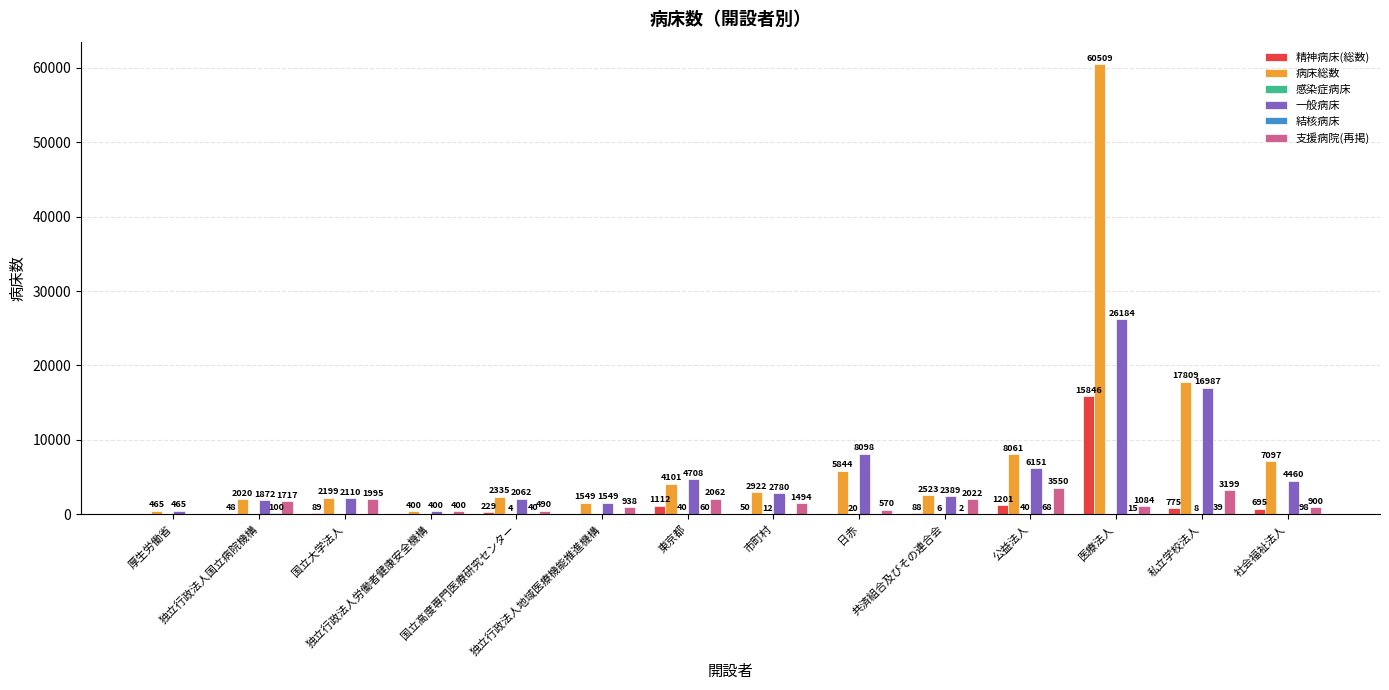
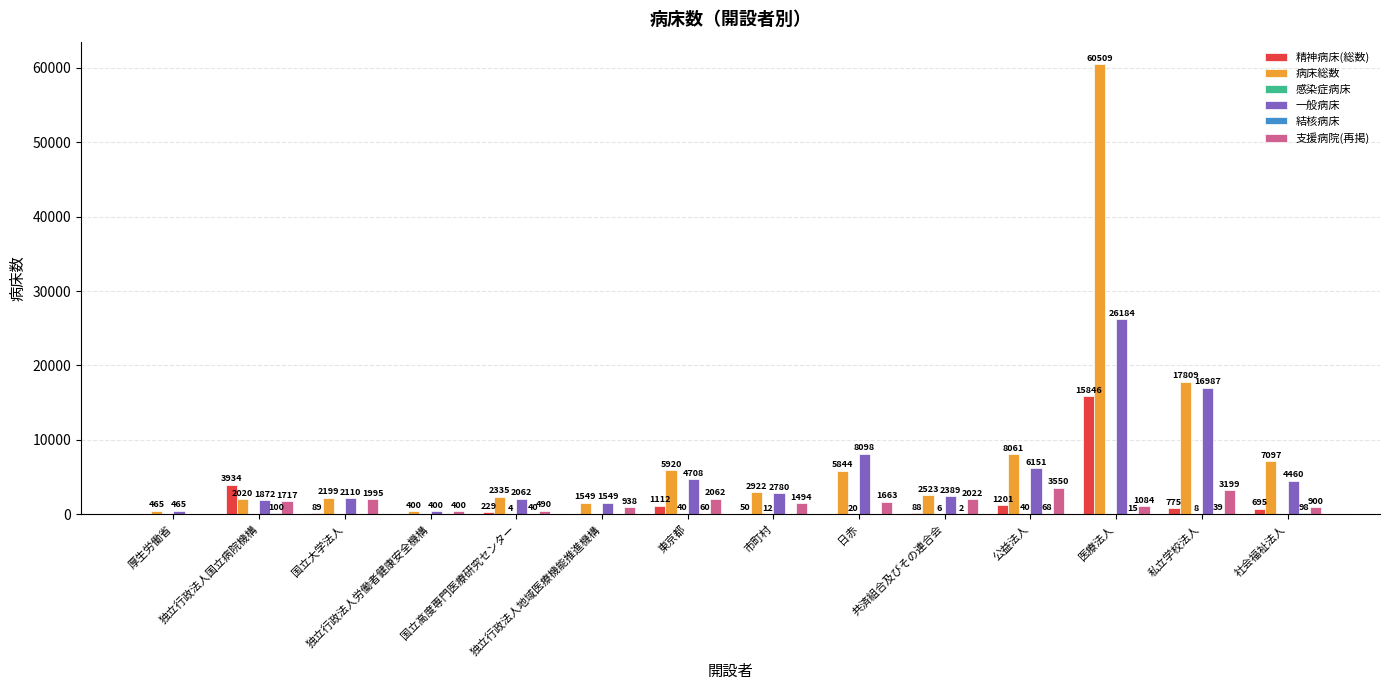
精神病床(総数), 独立行政法人国立病院機構: 48 -> 3934
病床総数, 東京都: 4101 -> 5920
支援病院(再掲), 日赤: 570 -> 1663
